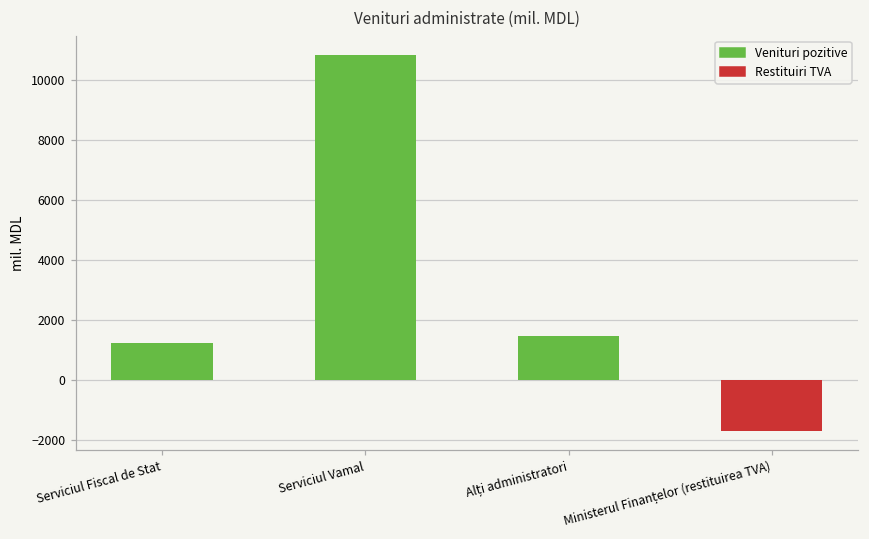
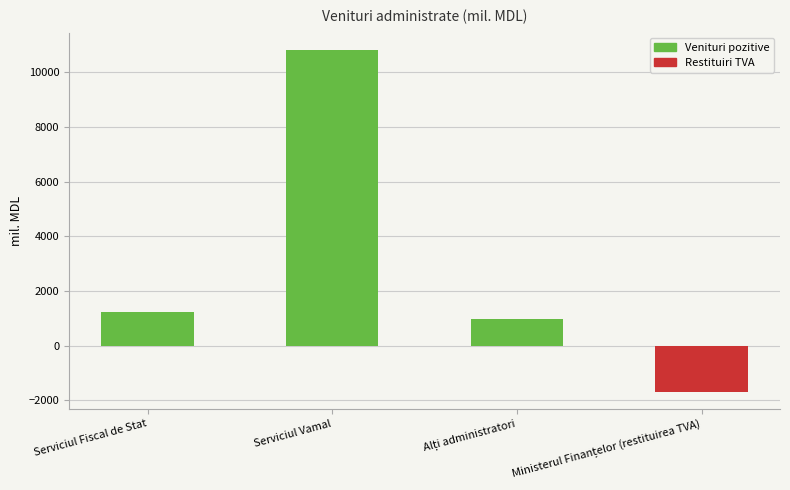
Alți administratori: 1500 -> 1000
